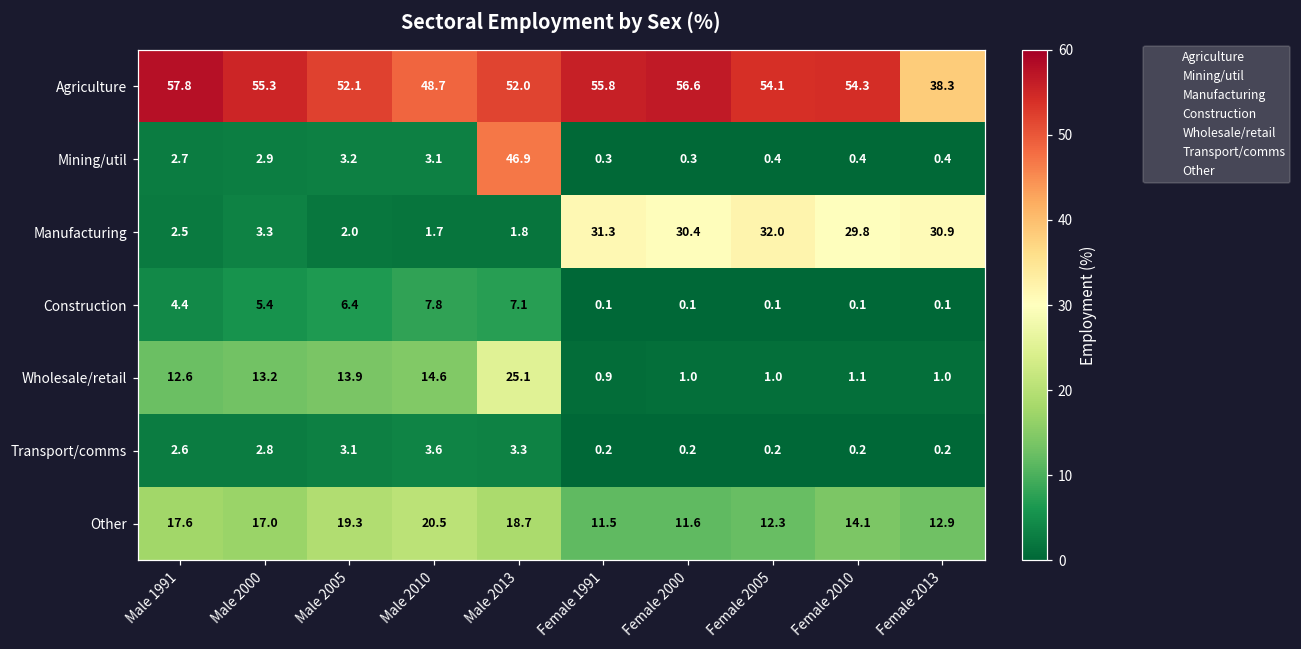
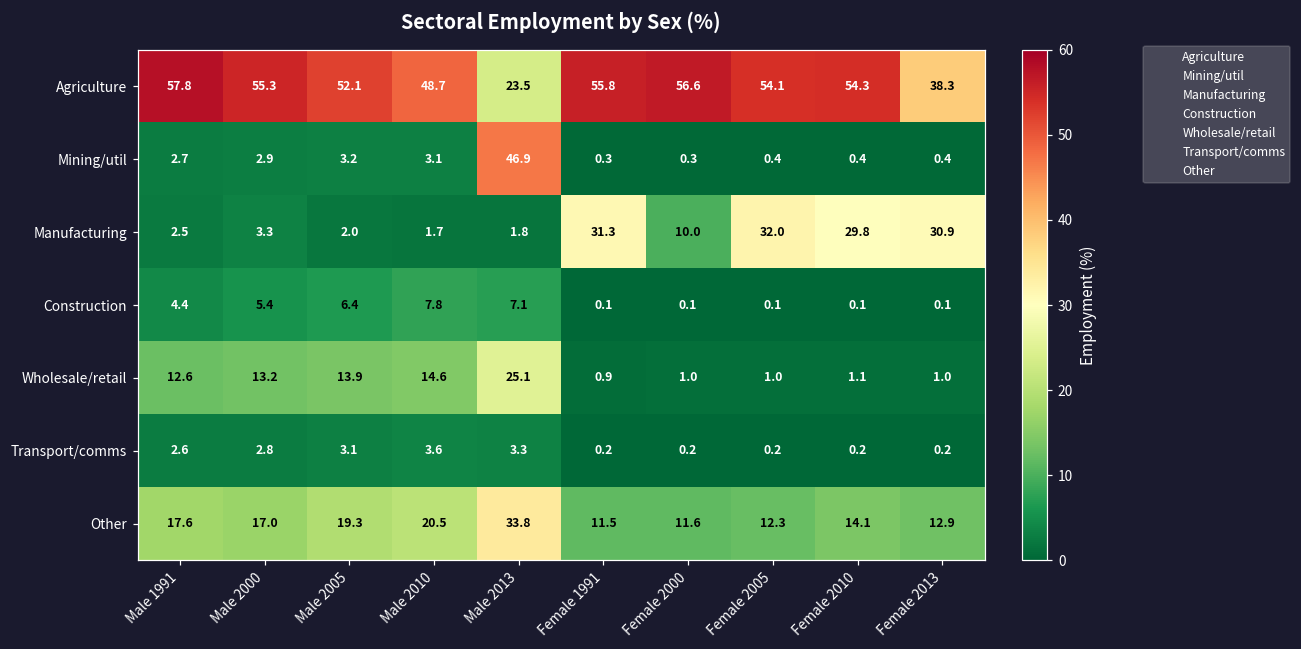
Agriculture, Male 2013: 52.0 -> 23.5
Manufacturing, Female 2000: 30.4 -> 10.0
Other, Male 2013: 18.7 -> 33.8
